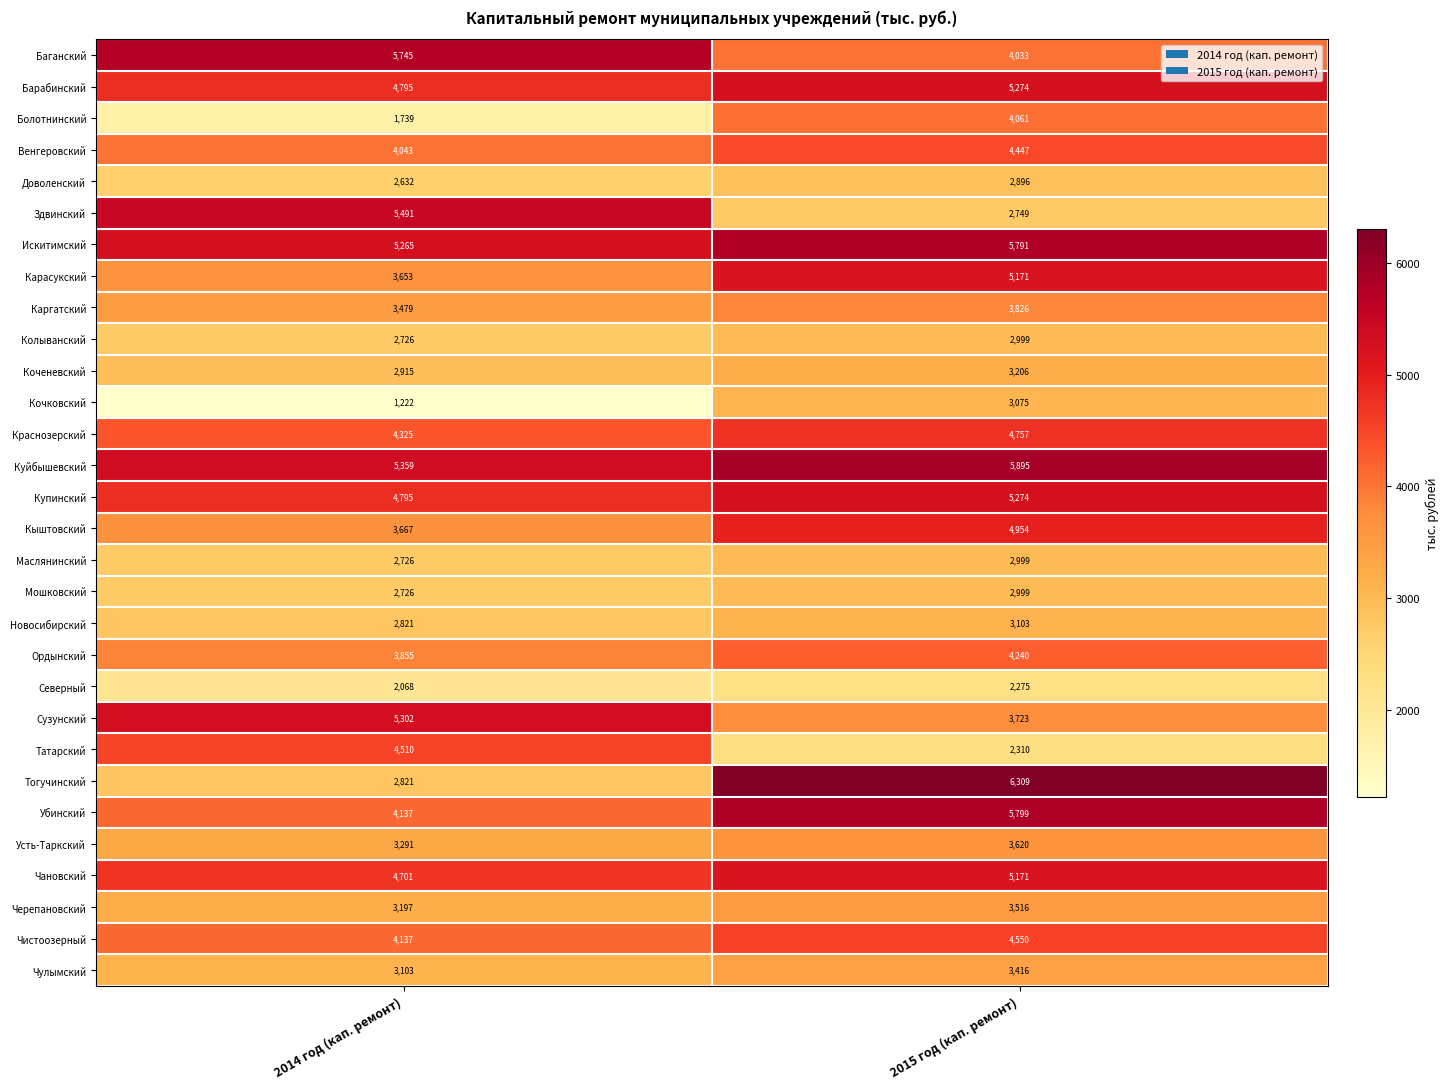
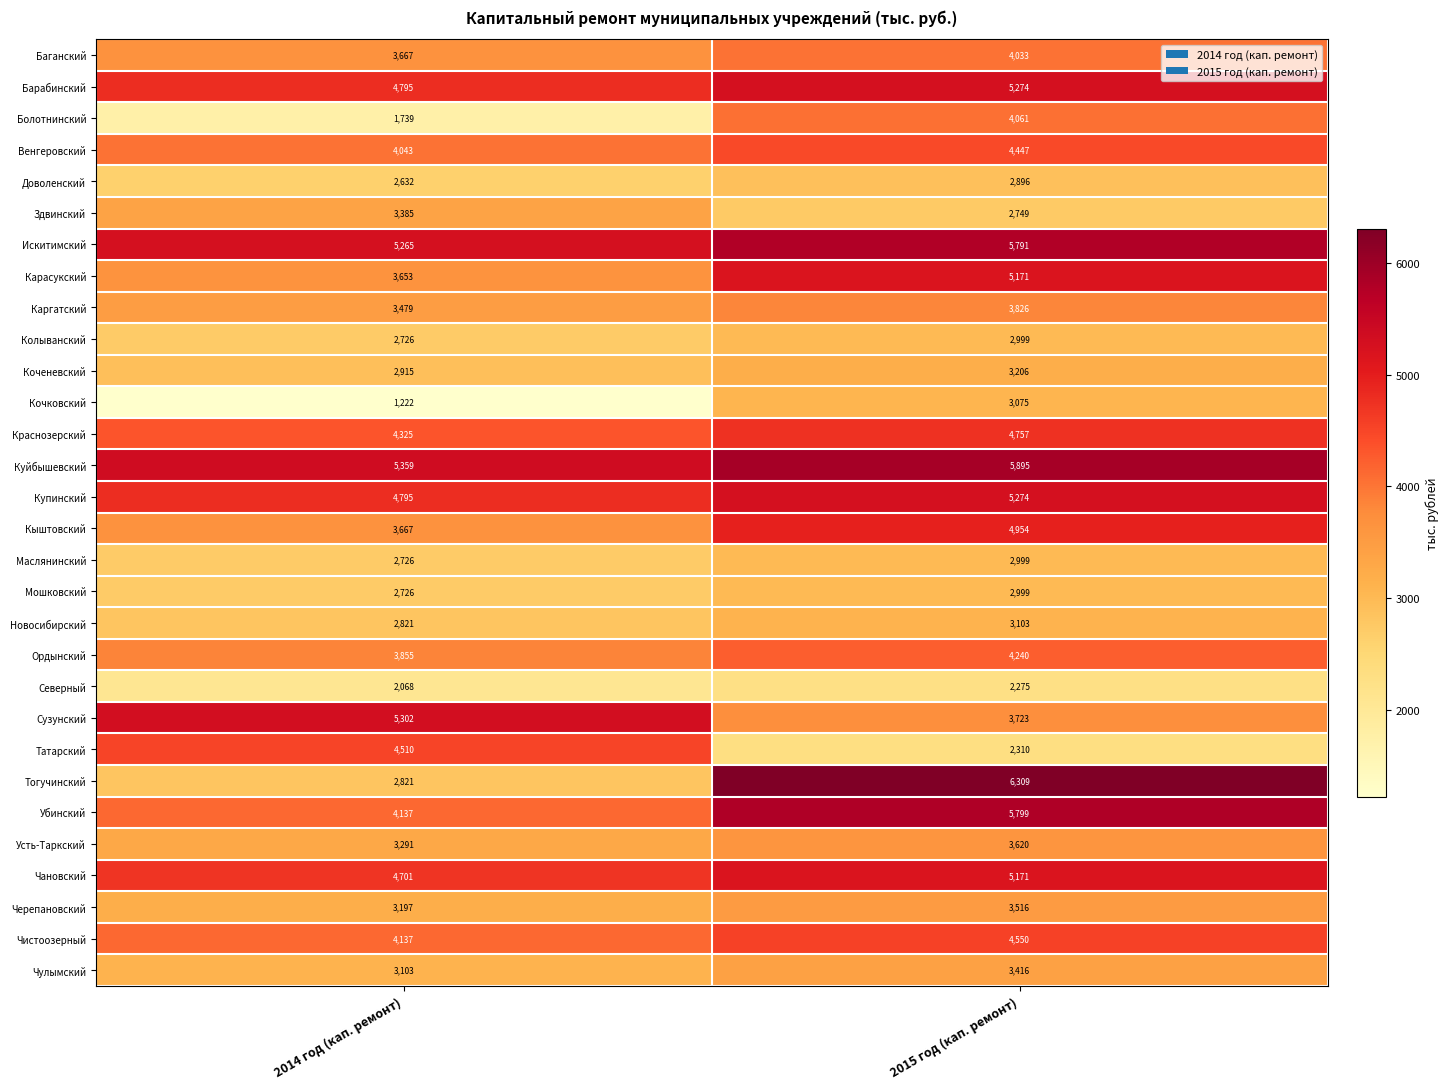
Баганский, 2014 год (кап. ремонт): 5,745 -> 3,667
Здвинский, 2014 год (кап. ремонт): 5,491 -> 3,385
